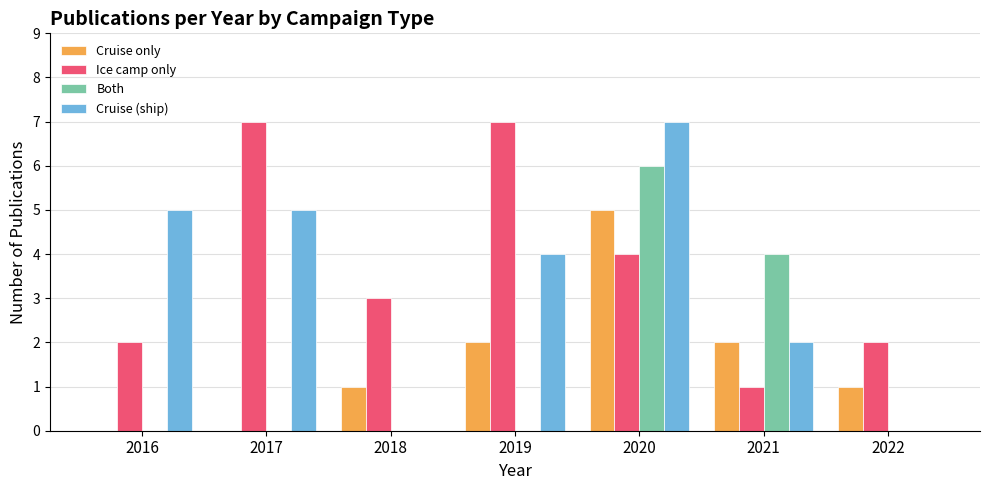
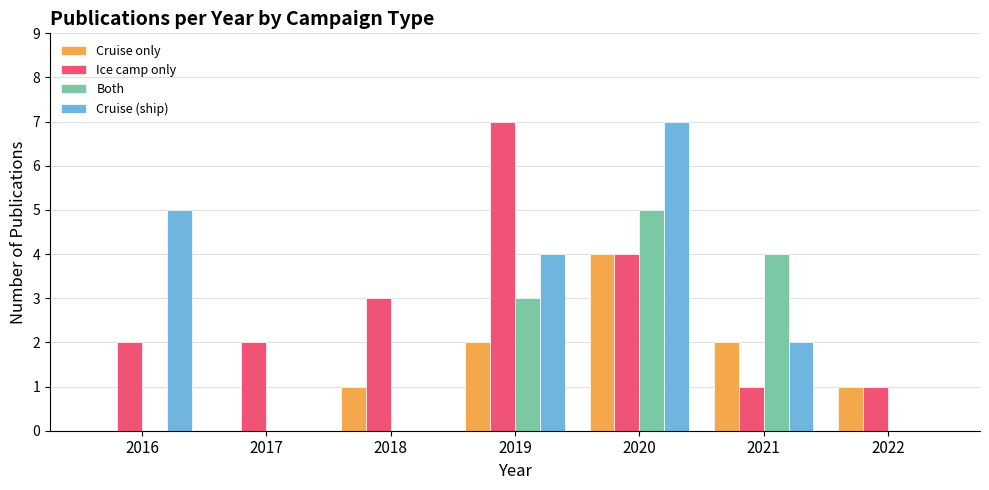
Ice camp only, 2017: 7 -> 2
Cruise (ship), 2017: 5 -> 0
Both, 2019: 0 -> 3
Cruise only, 2020: 5 -> 4
Both, 2020: 6 -> 5
Ice camp only, 2022: 2 -> 1
